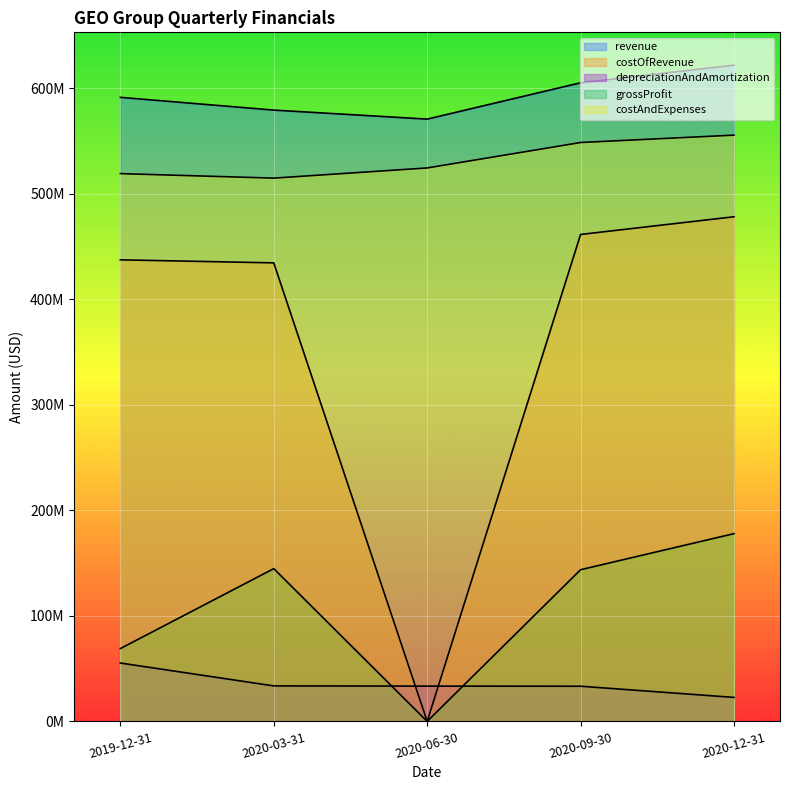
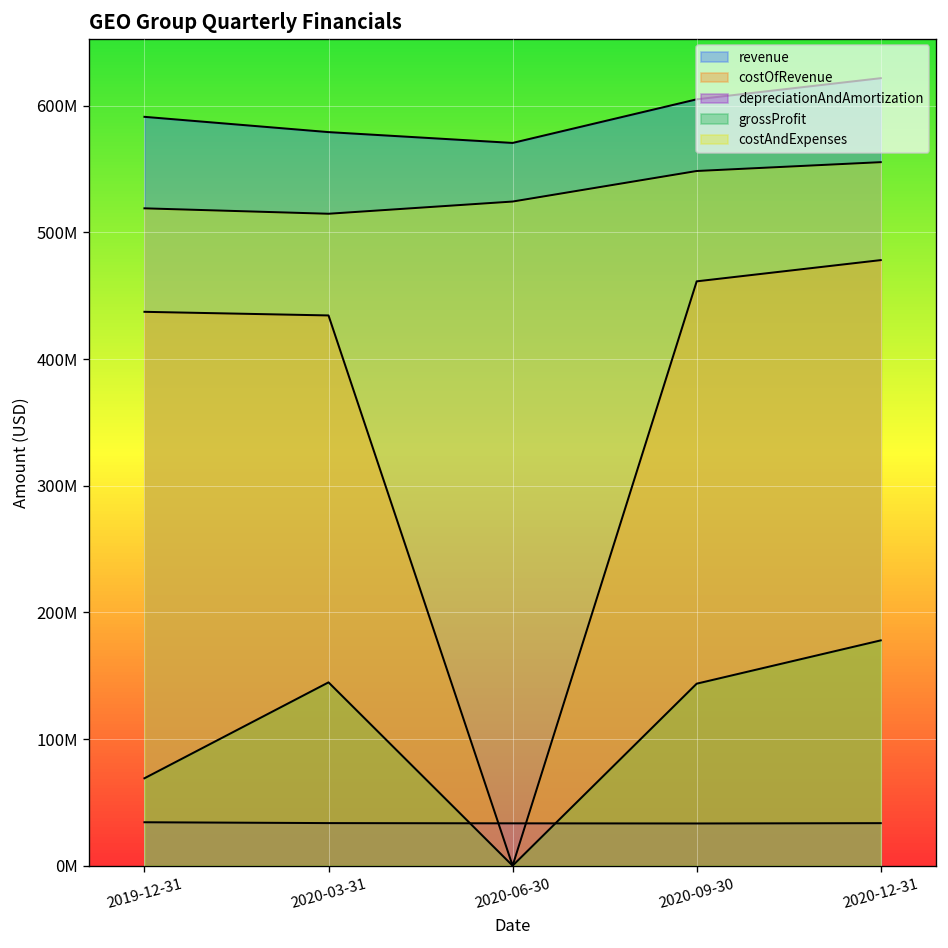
depreciationAndAmortization, 2019-12-31: 55000000 -> 34000000
depreciationAndAmortization, 2020-12-31: 23000000 -> 34000000
